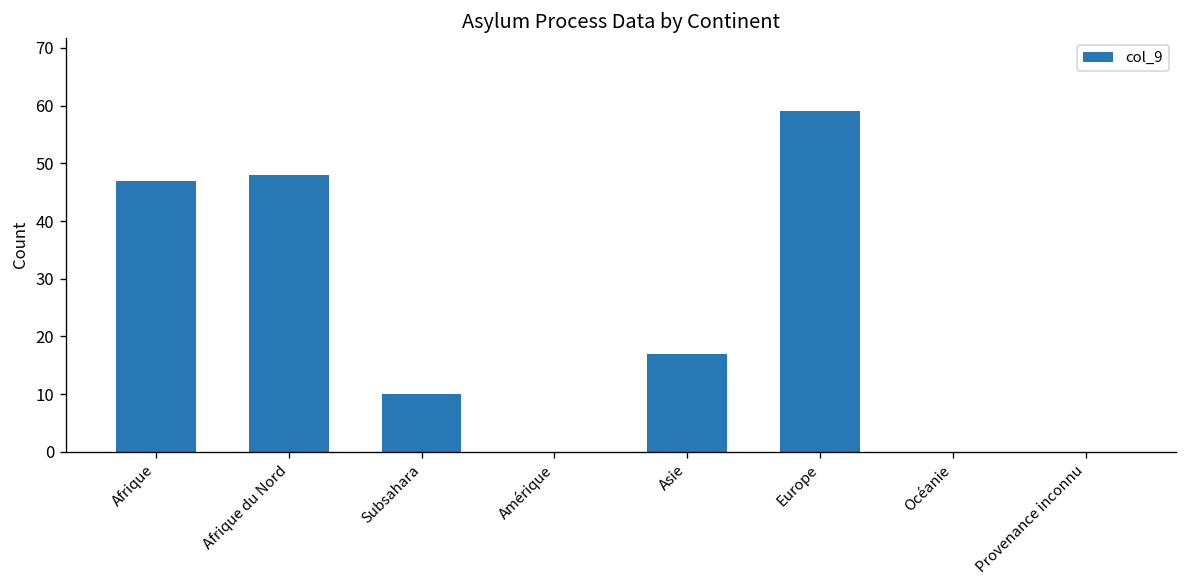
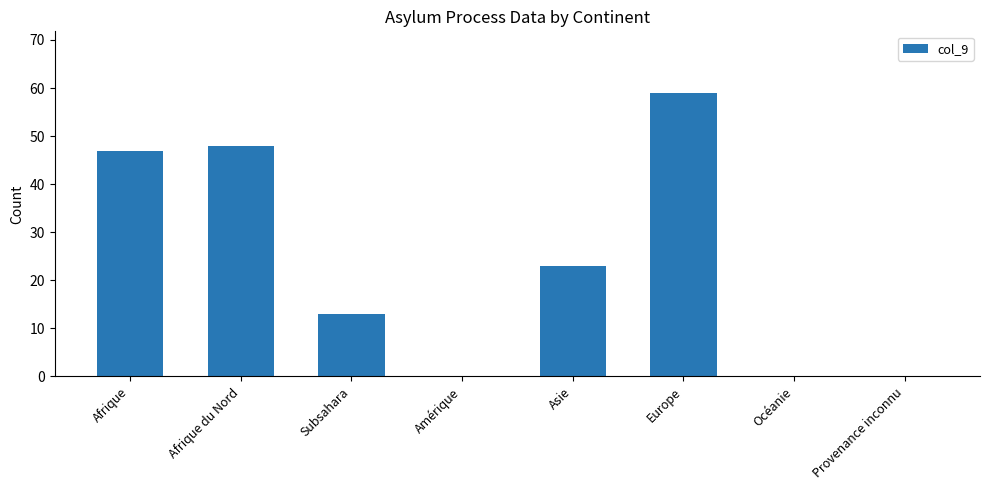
Subsahara: 10 -> 13
Asie: 17 -> 23
